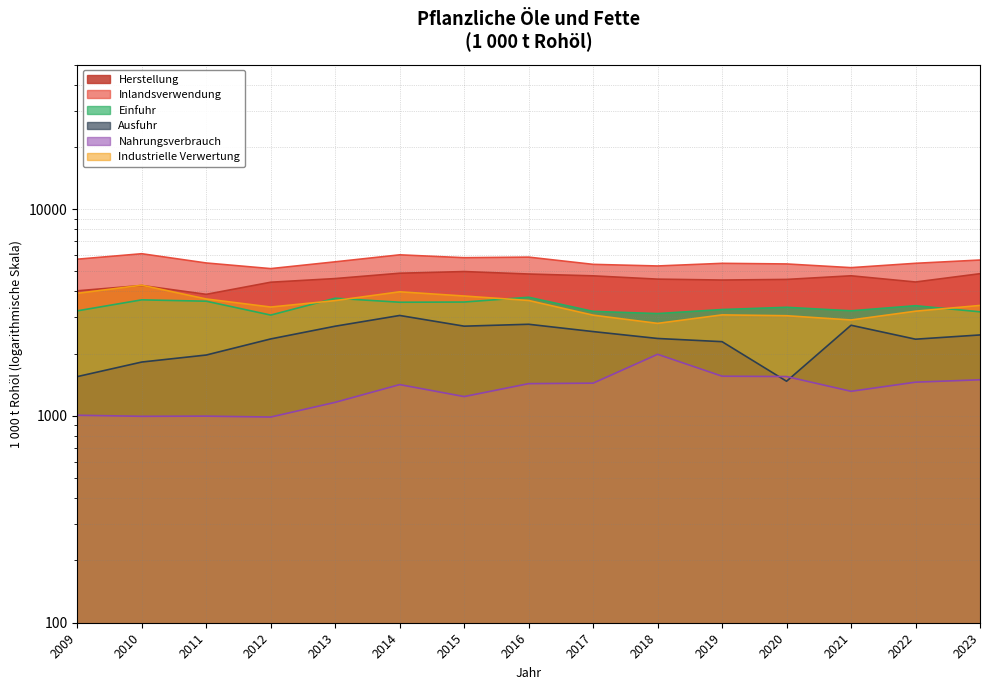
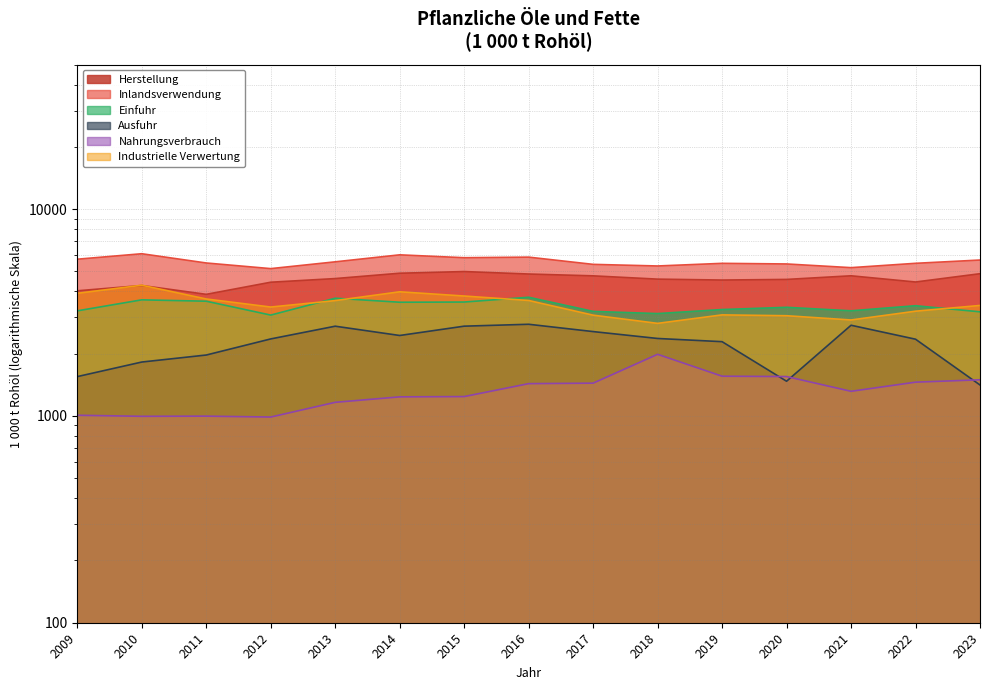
Ausfuhr, 2014: 3100 -> 2500
Nahrungsverbrauch, 2014: 1400 -> 1200
Ausfuhr, 2023: 2500 -> 1400
